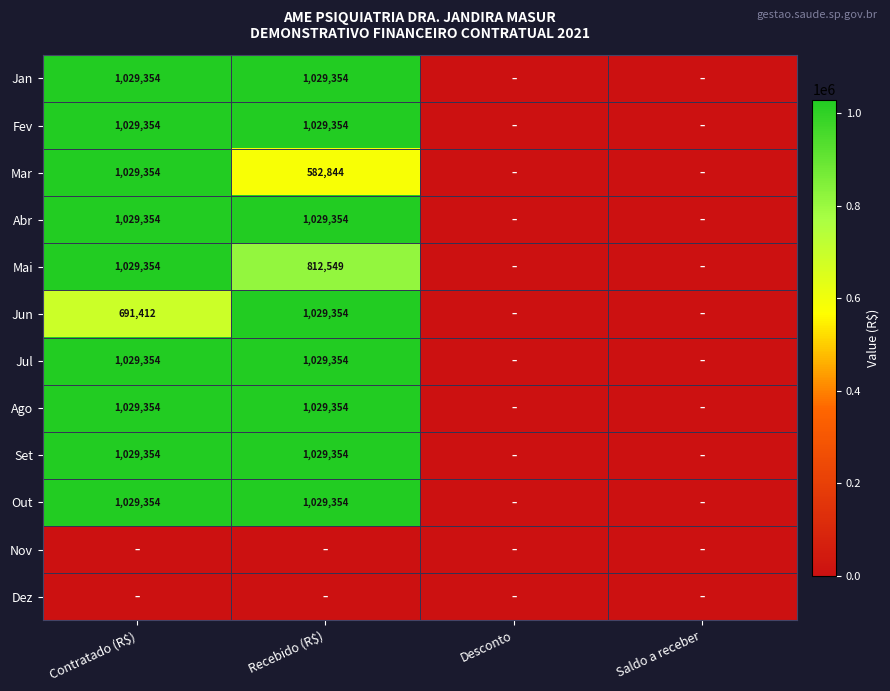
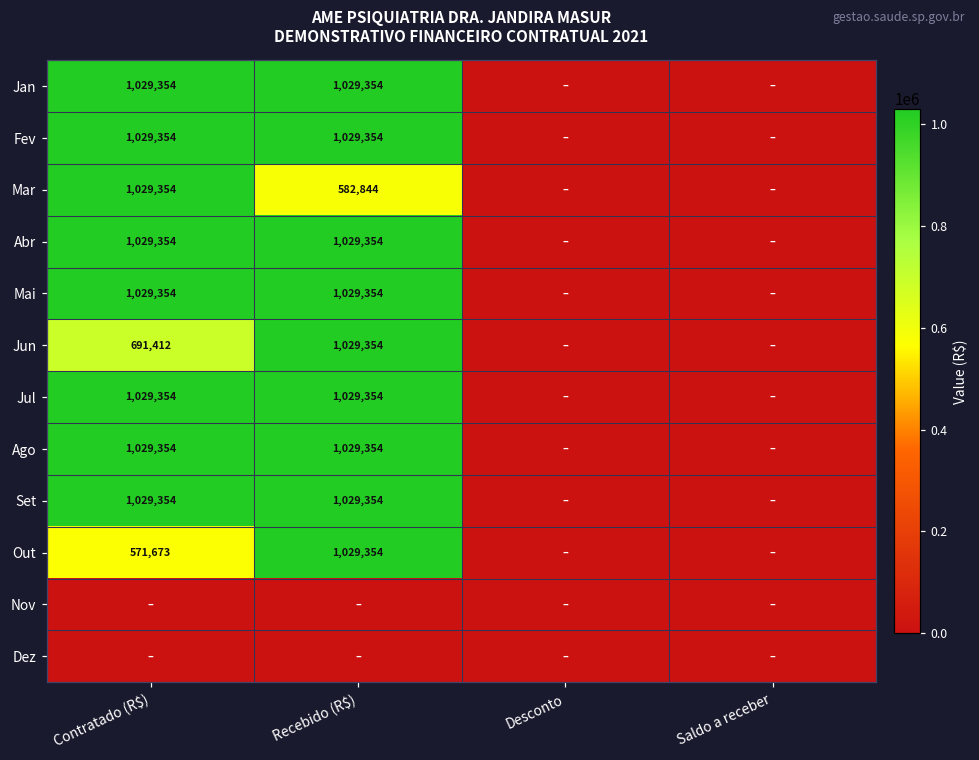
Mai, Recebido (R$): 812,549 -> 1,029,354
Out, Contratado (R$): 1,029,354 -> 571,673
